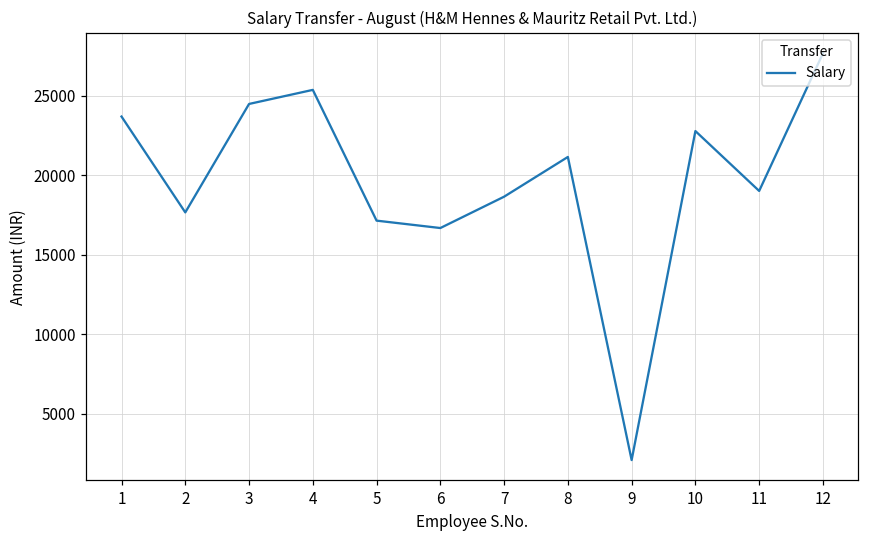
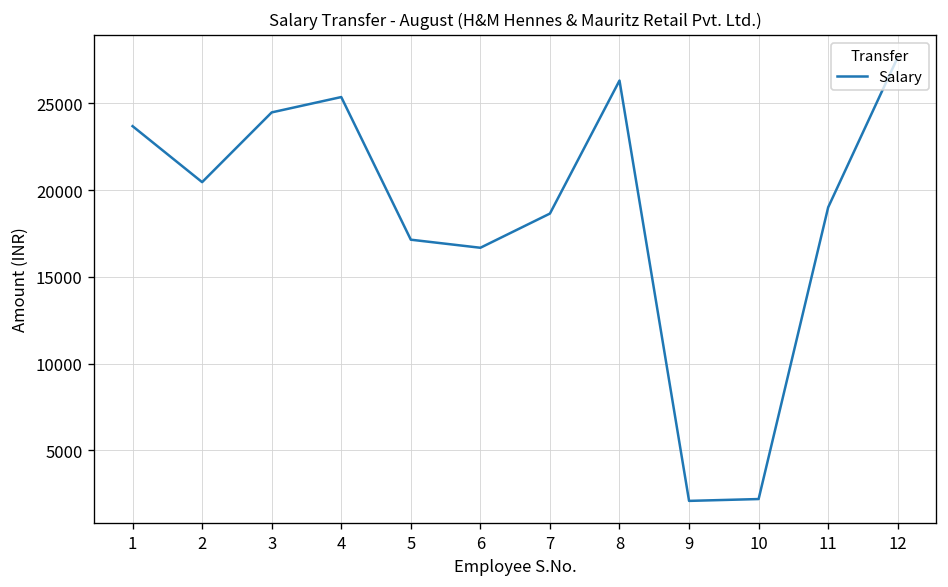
2: 17700 -> 20500
8: 21200 -> 26300
10: 22800 -> 2200
